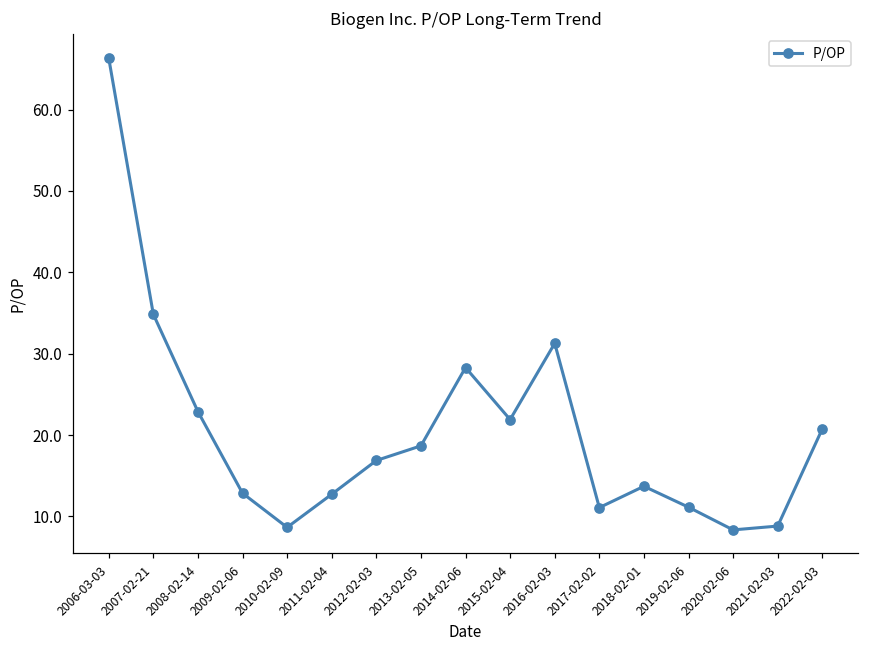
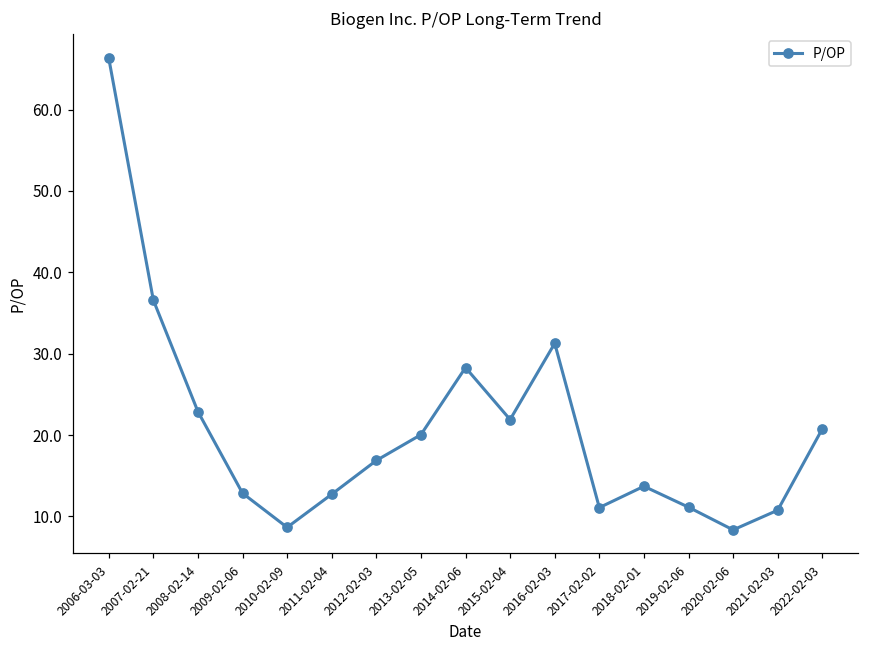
2007-02-21: 35 -> 37
2013-02-05: 19 -> 20
2021-02-03: 9 -> 11
